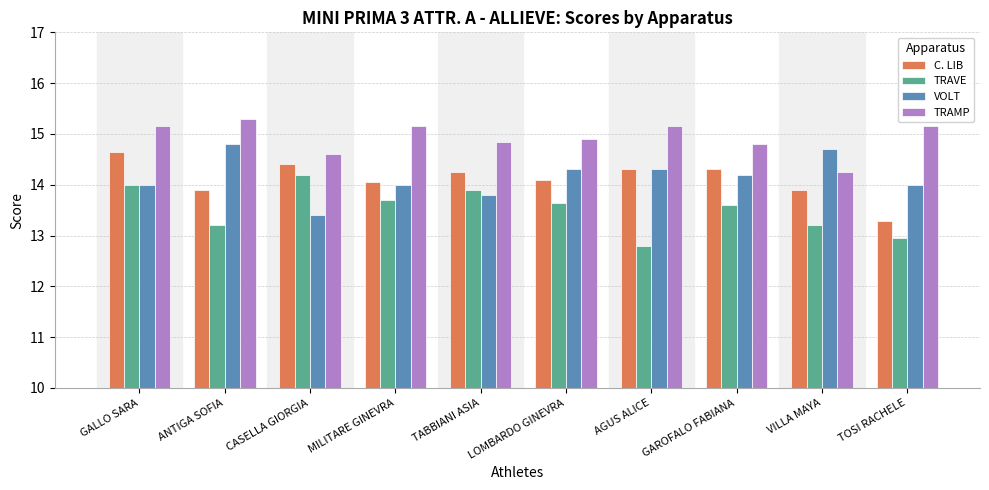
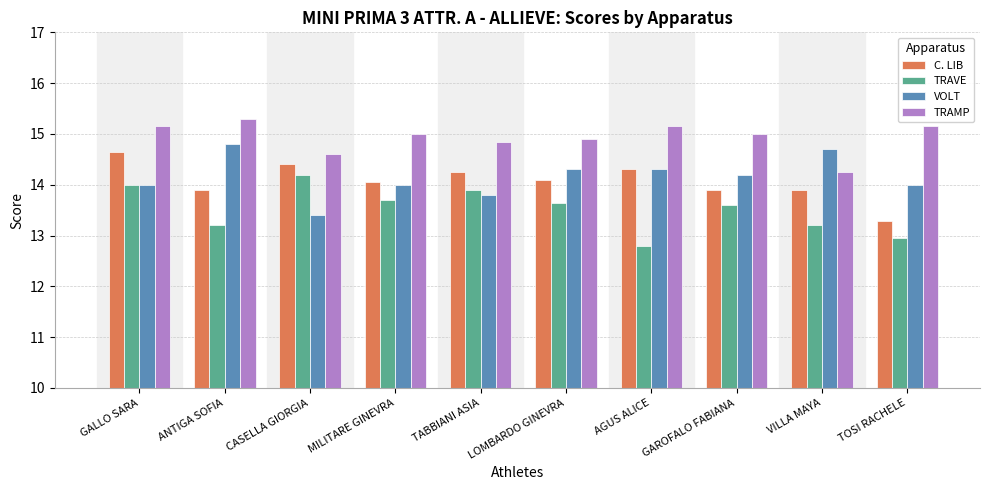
TRAMP, MILITARE GINEVRA: 15.2 -> 15.0
C. LIB, GAROFALO FABIANA: 14.3 -> 13.9
TRAMP, GAROFALO FABIANA: 14.8 -> 15.0
